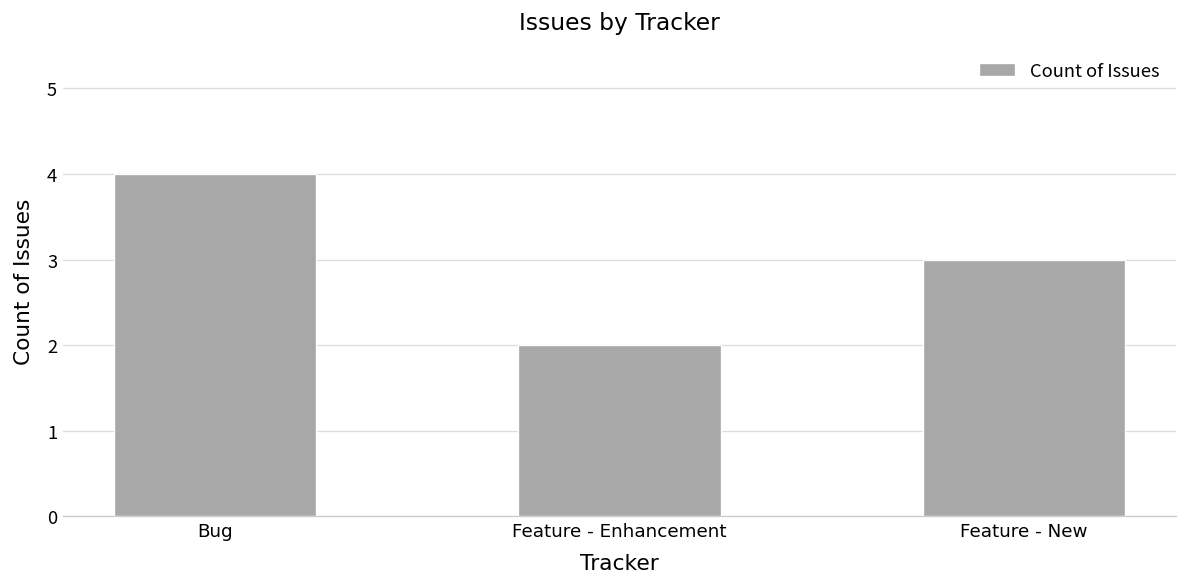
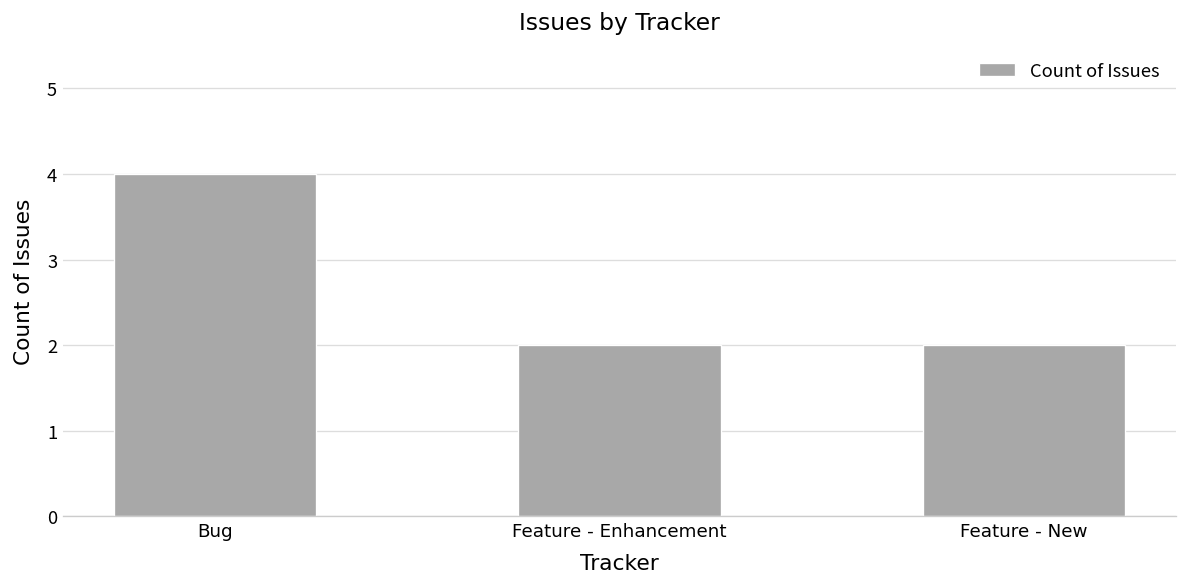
Feature - New: 3 -> 2
